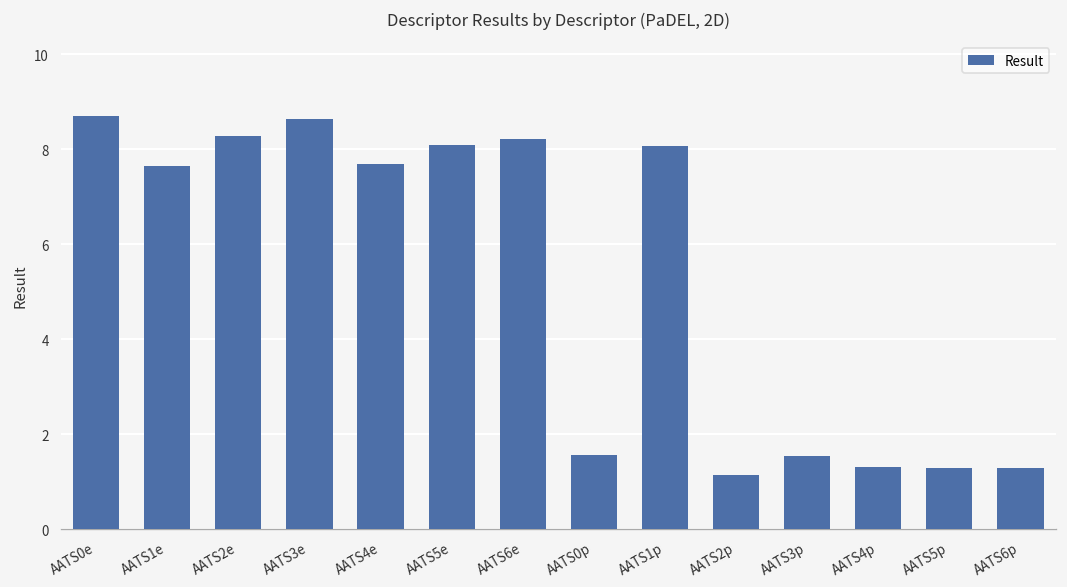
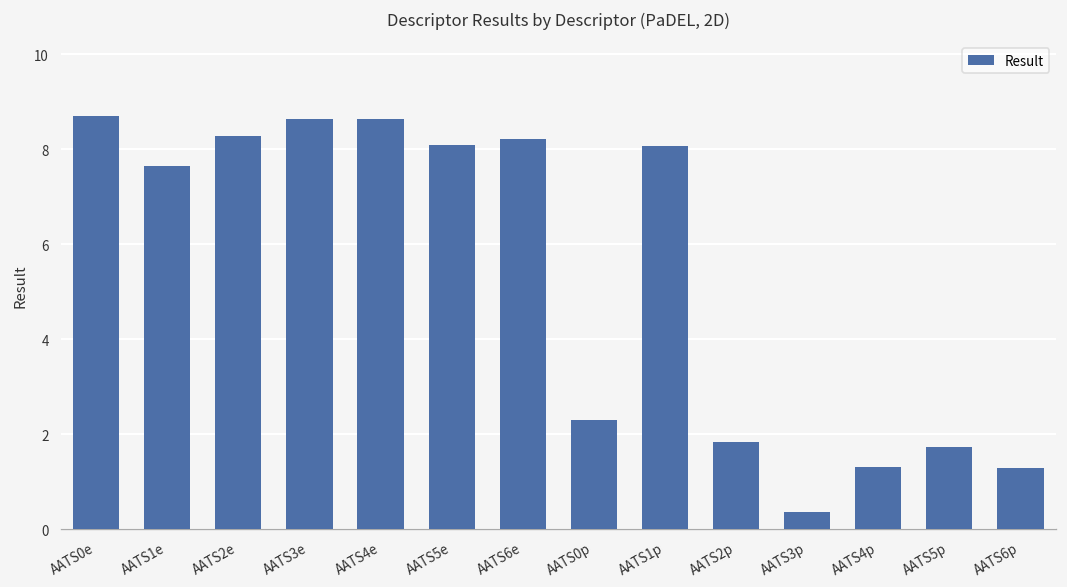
AATS4e: 7.7 -> 8.6
AATS0p: 1.6 -> 2.3
AATS2p: 1.1 -> 1.8
AATS3p: 1.5 -> 0.4
AATS5p: 1.3 -> 1.7
